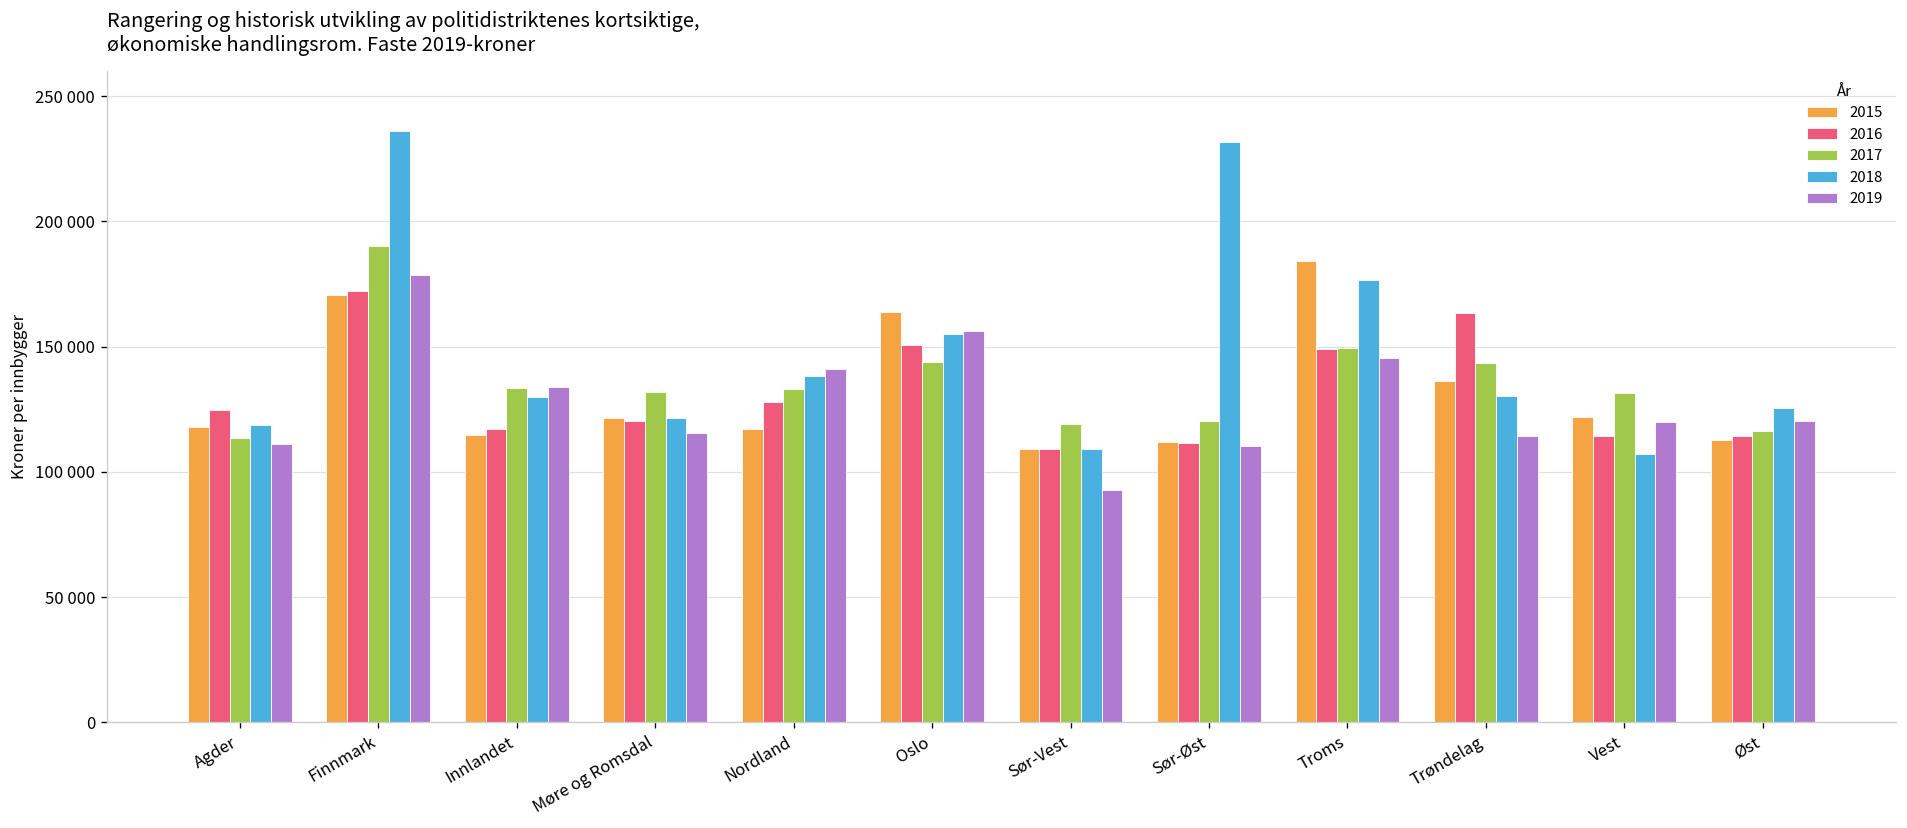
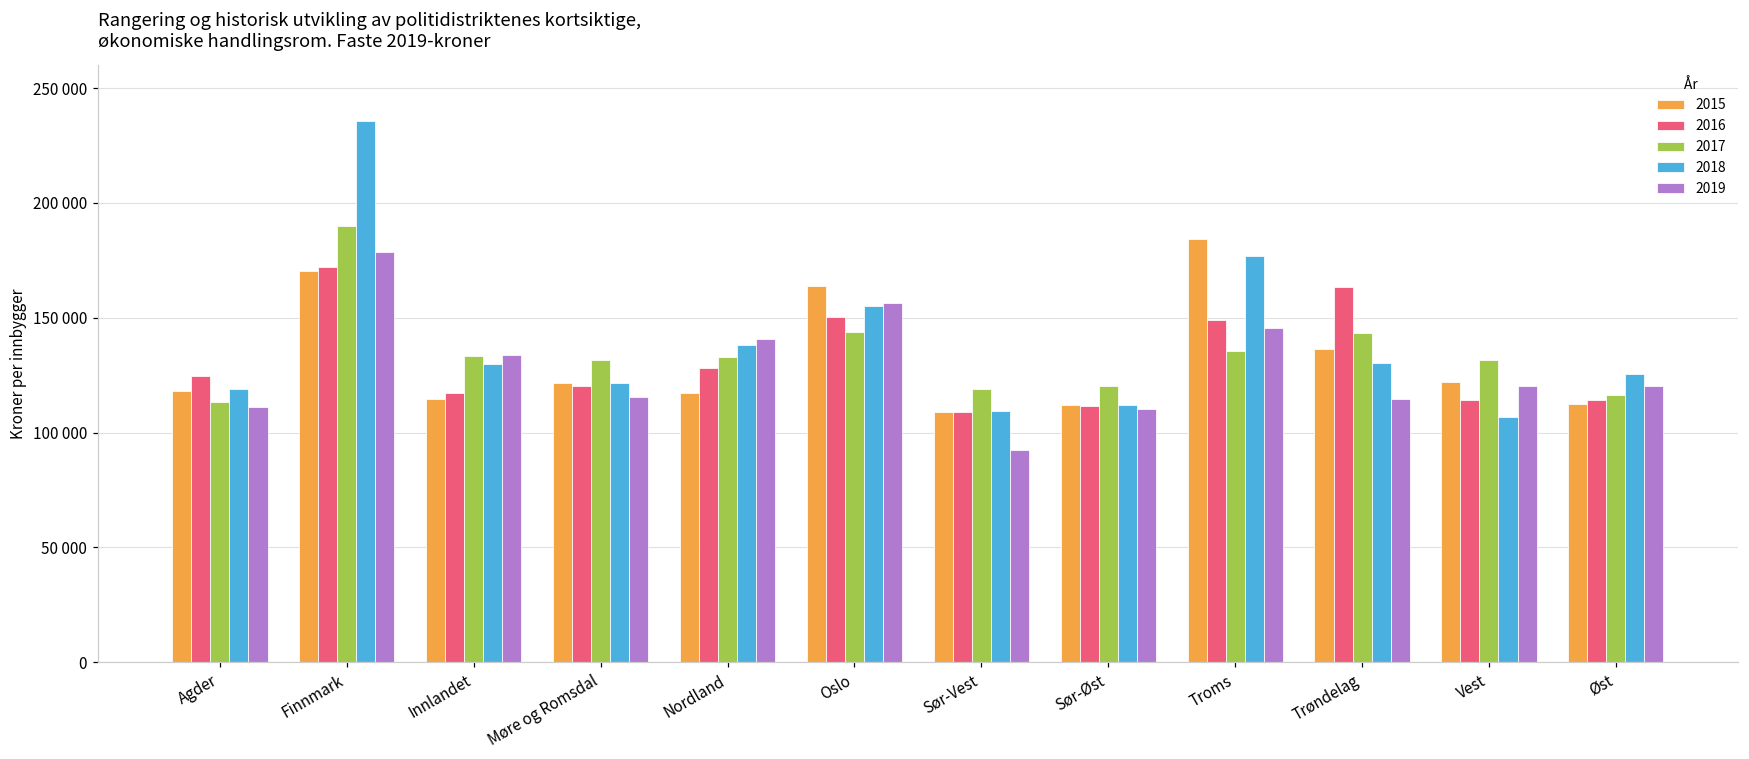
2018, Sør-Øst: 232000 -> 112000
2017, Troms: 149000 -> 136000
